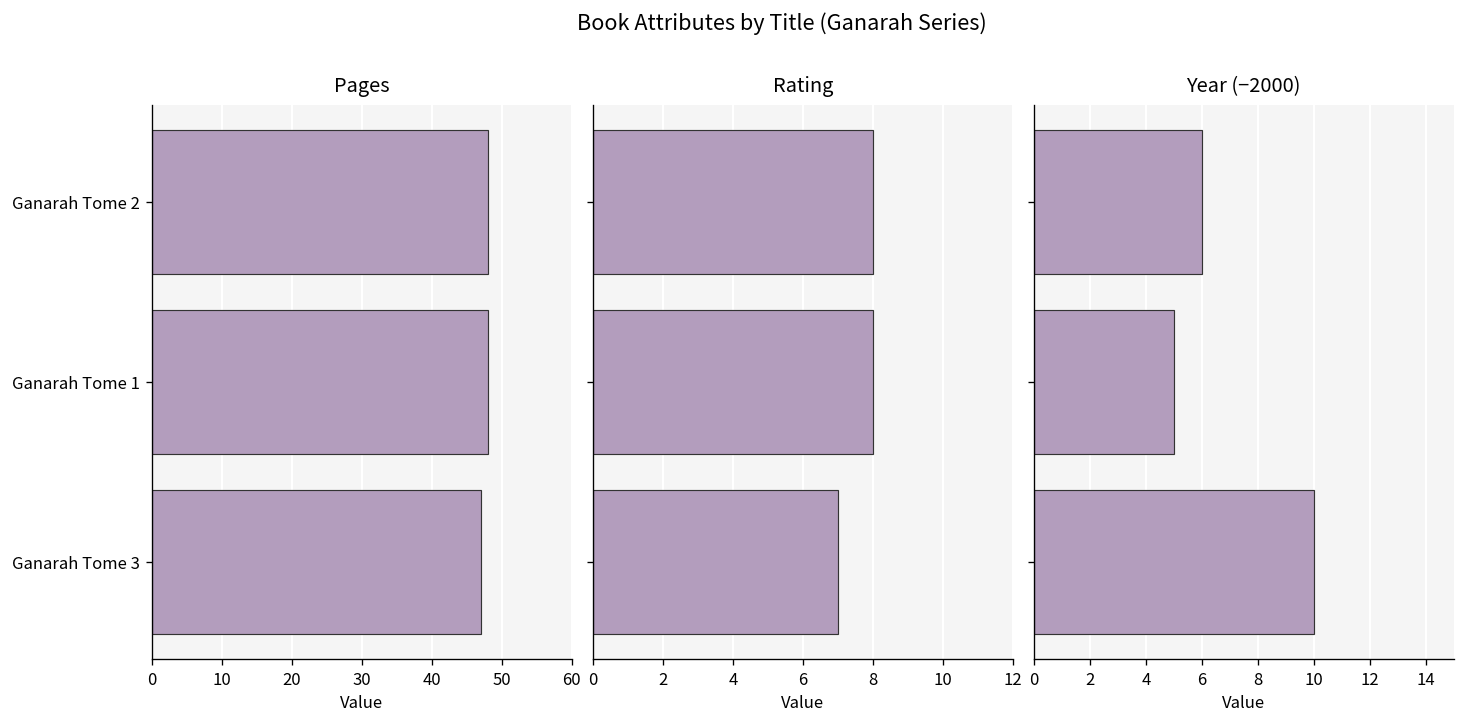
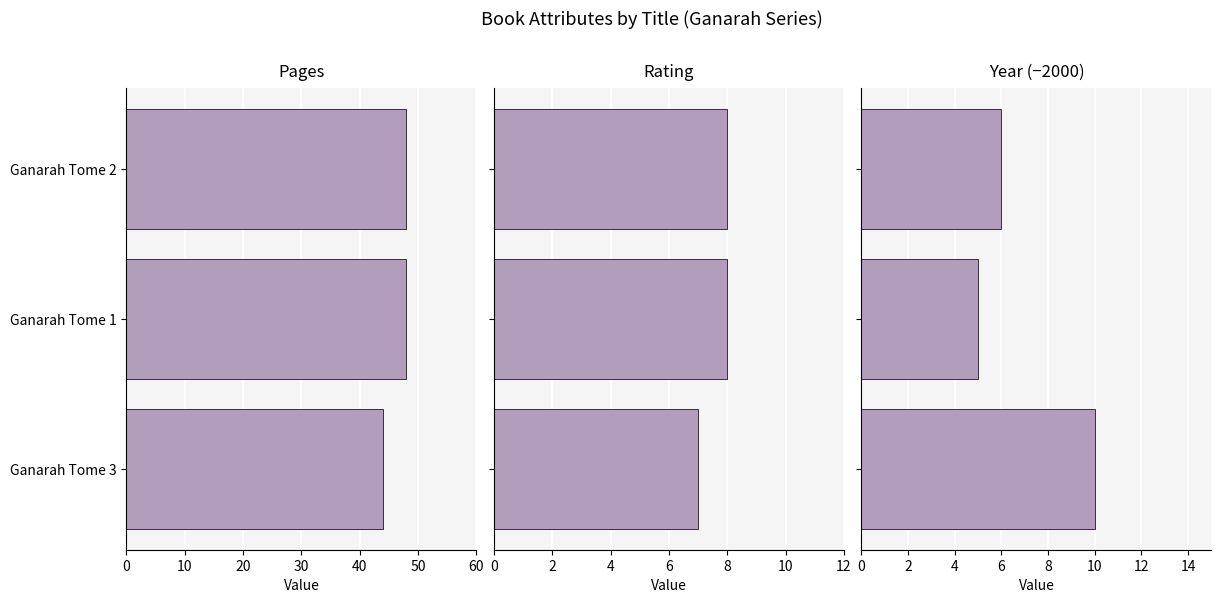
Pages, Ganarah Tome 3: 47 -> 44
